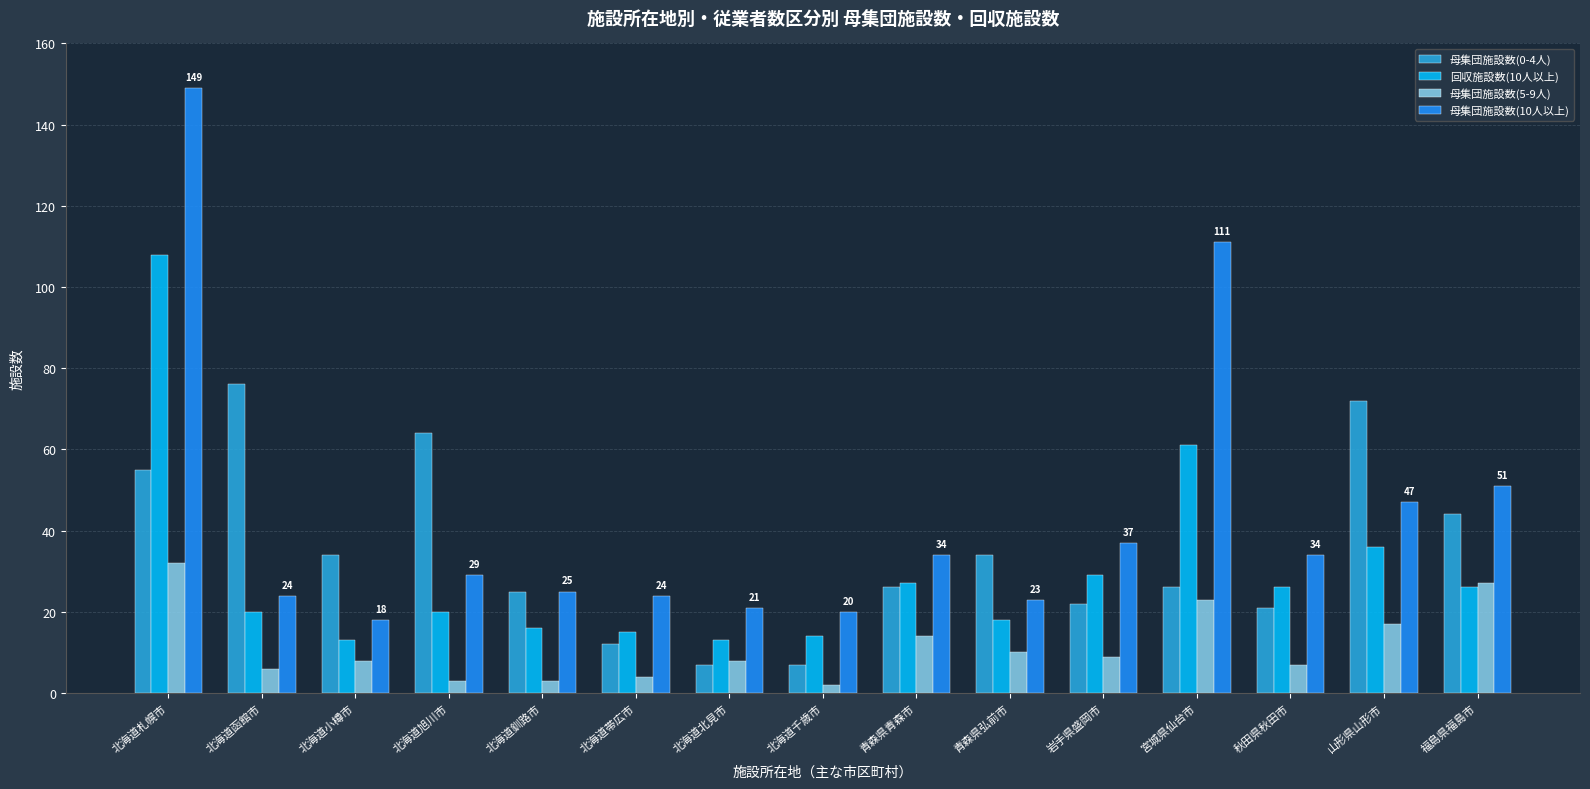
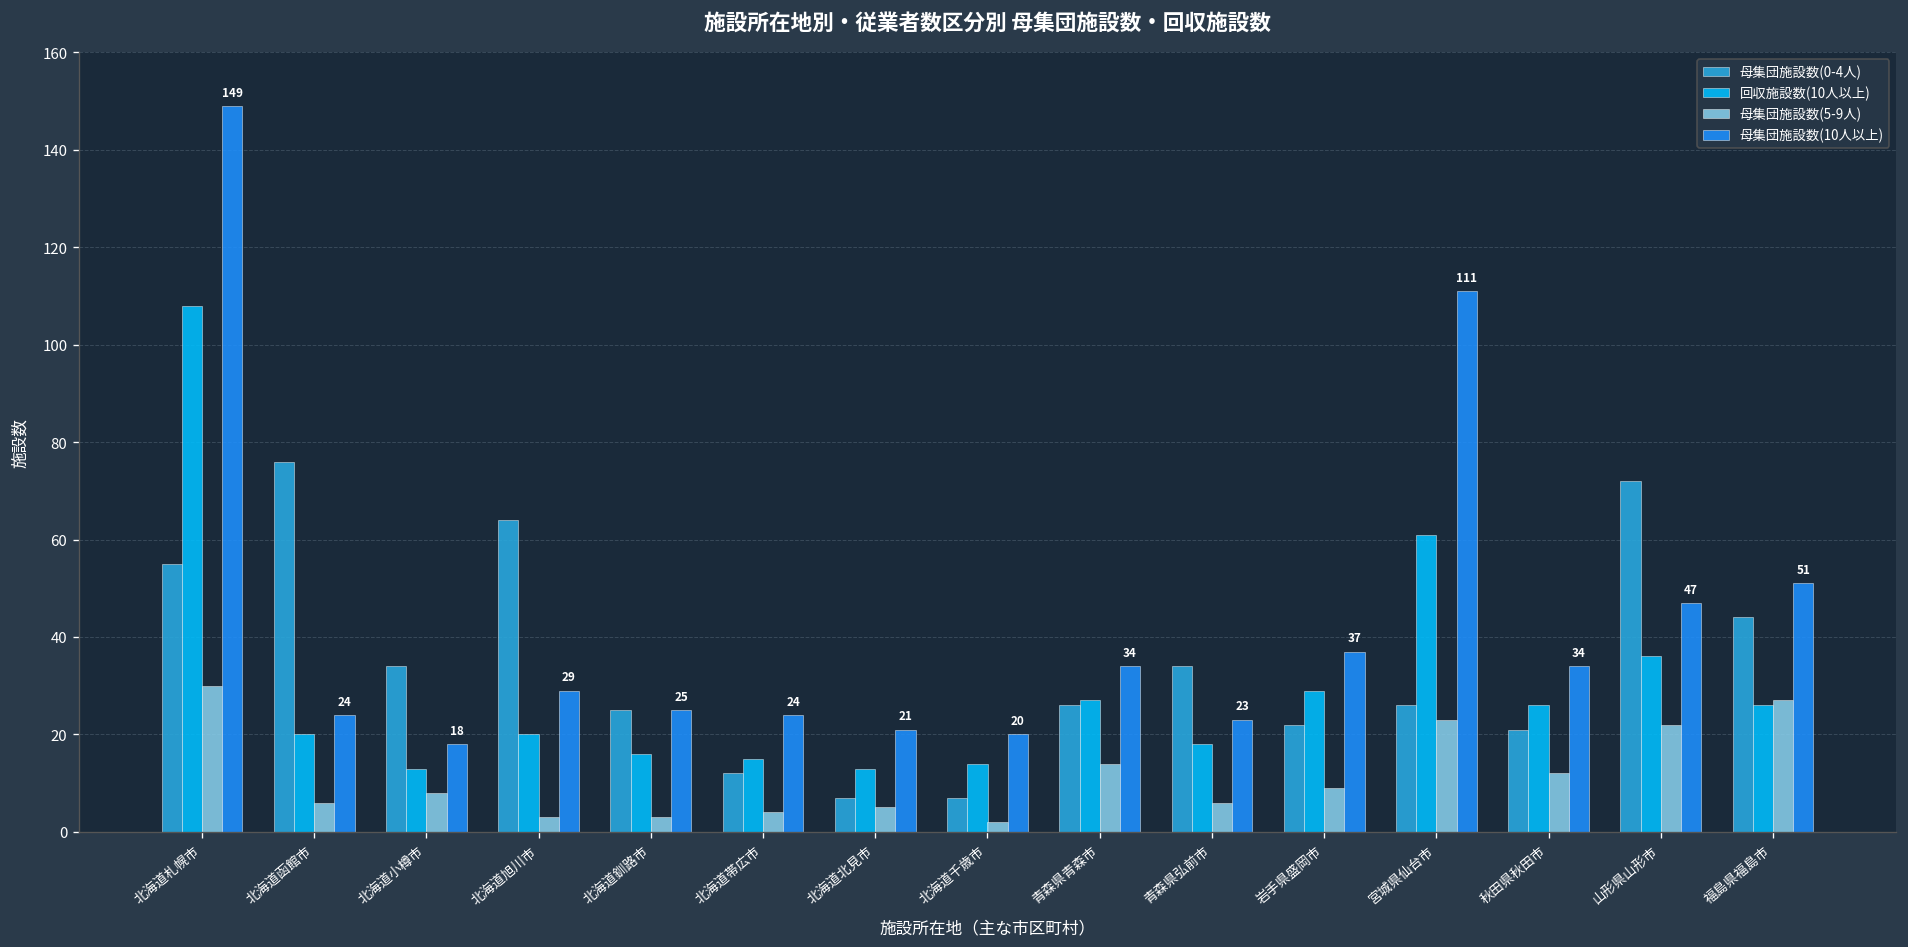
母集団施設数(5-9人), 北海道札幌市: 32 -> 30
母集団施設数(5-9人), 北海道北見市: 8 -> 5
母集団施設数(5-9人), 青森県弘前市: 10 -> 6
母集団施設数(5-9人), 秋田県秋田市: 7 -> 12
母集団施設数(5-9人), 山形県山形市: 17 -> 22
